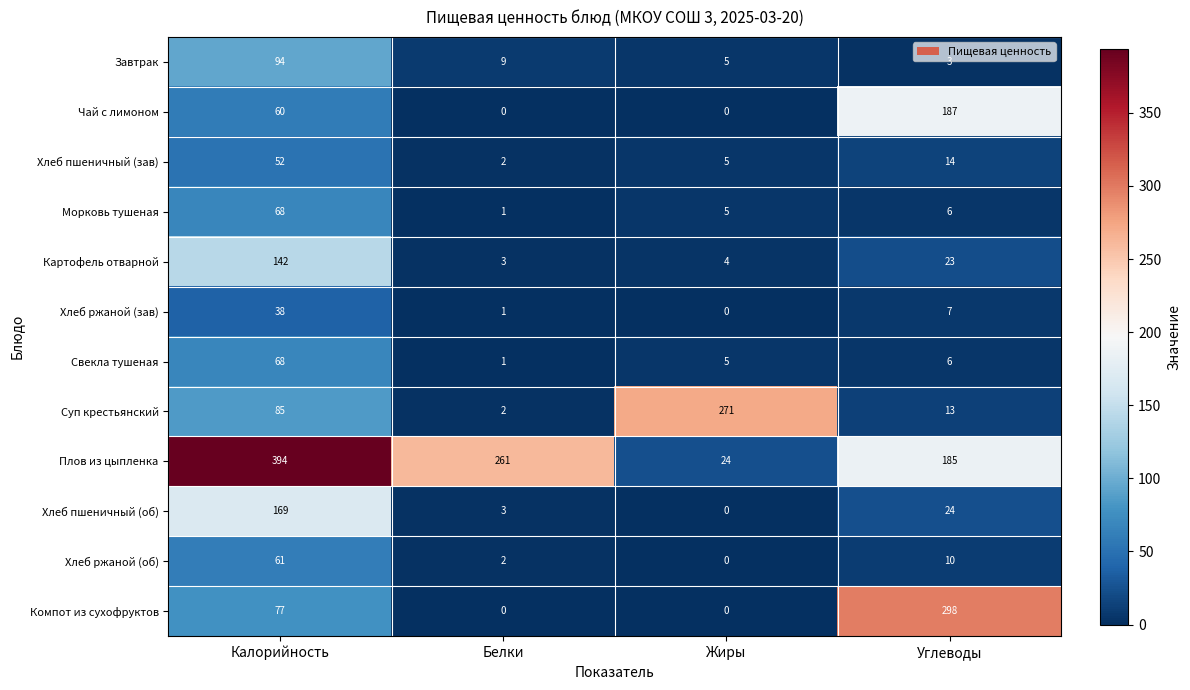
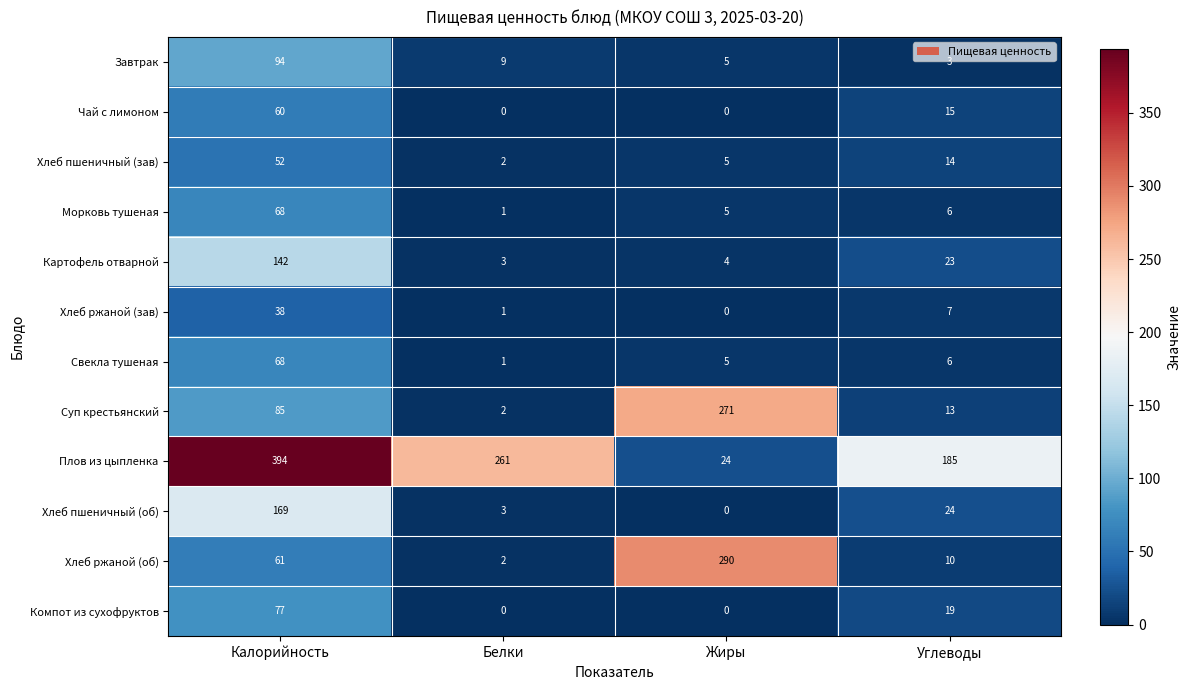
Чай с лимоном, Углеводы: 187 -> 15
Хлеб ржаной (об), Жиры: 0 -> 290
Компот из сухофруктов, Углеводы: 298 -> 19
